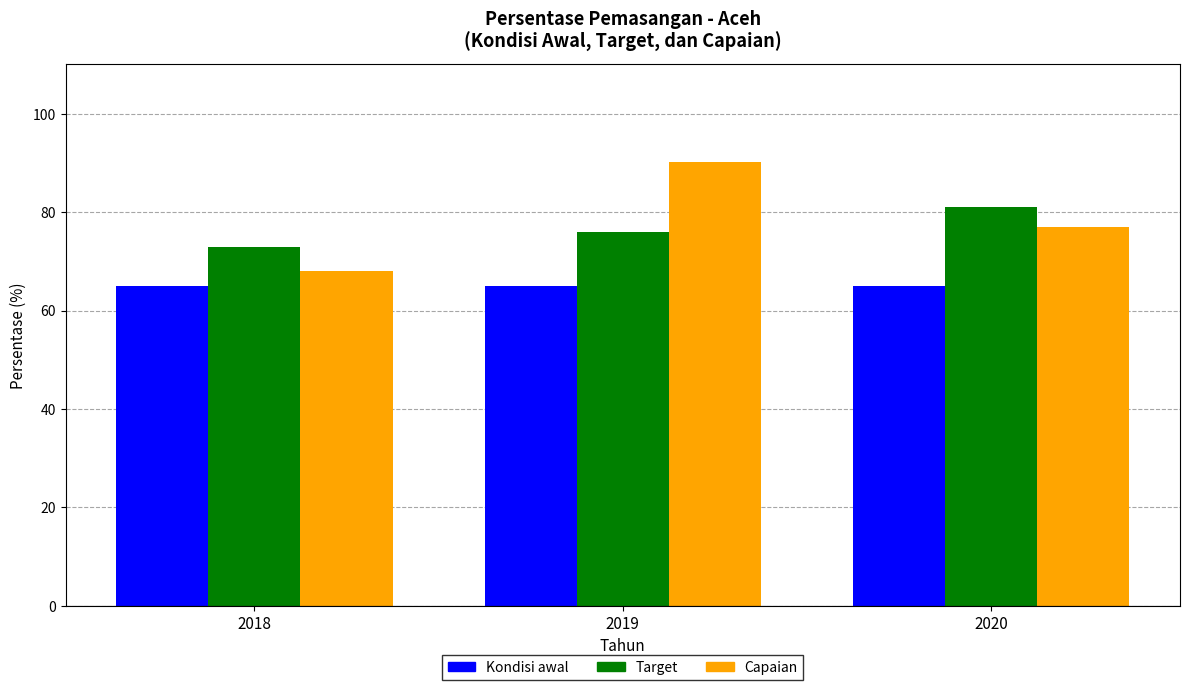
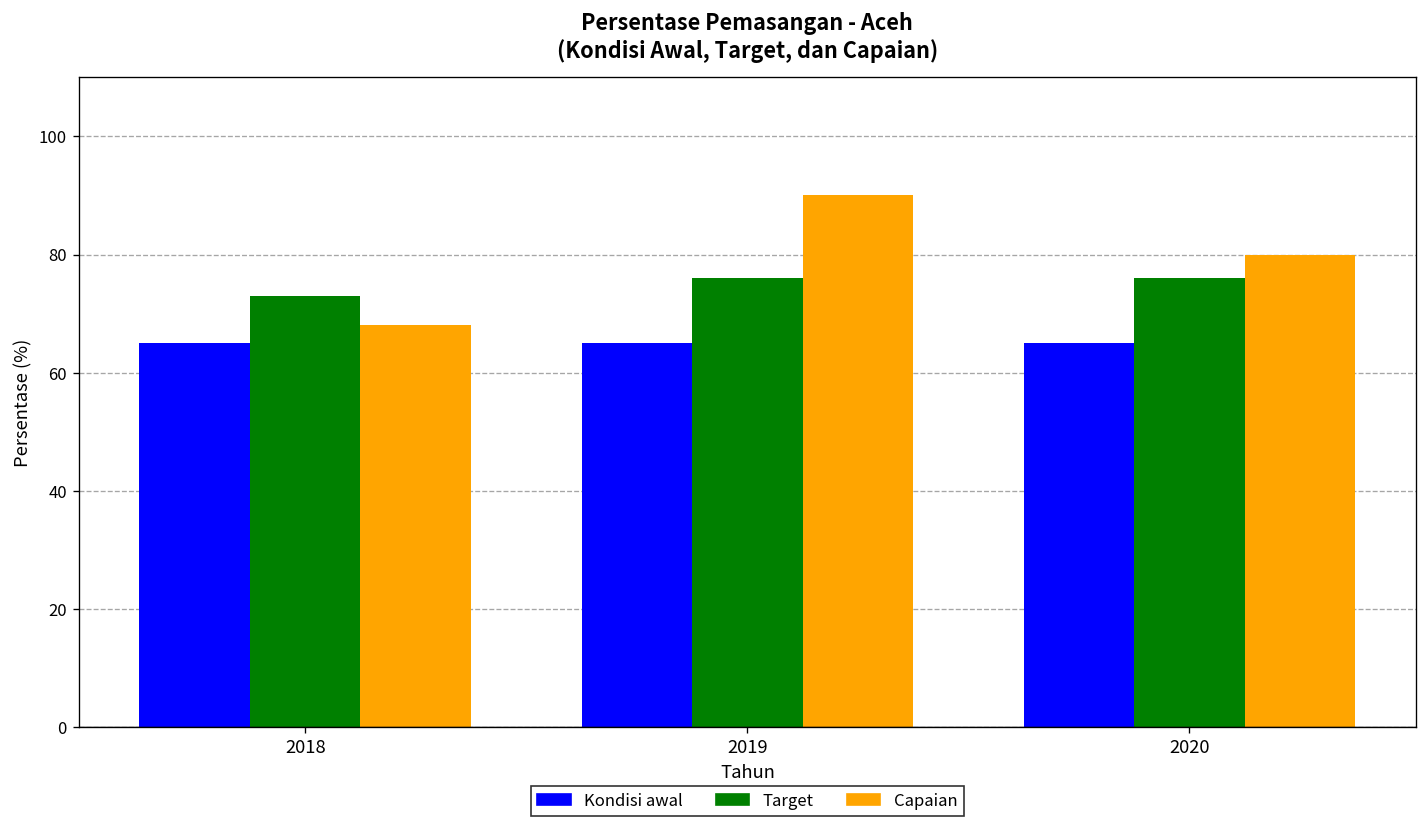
Target, 2020: 81 -> 76
Capaian, 2020: 77 -> 80
